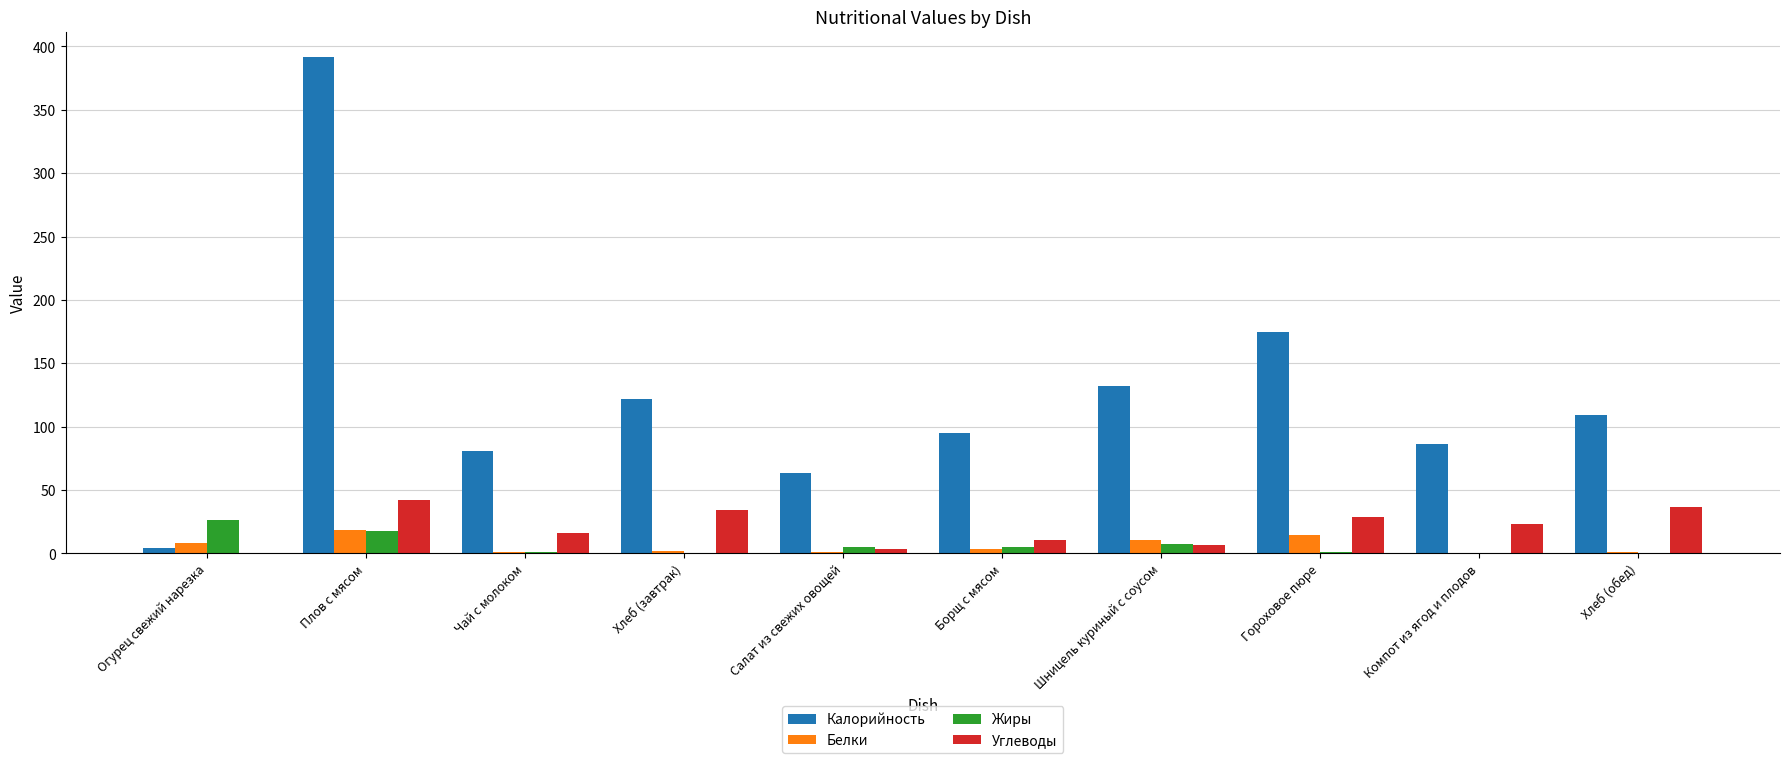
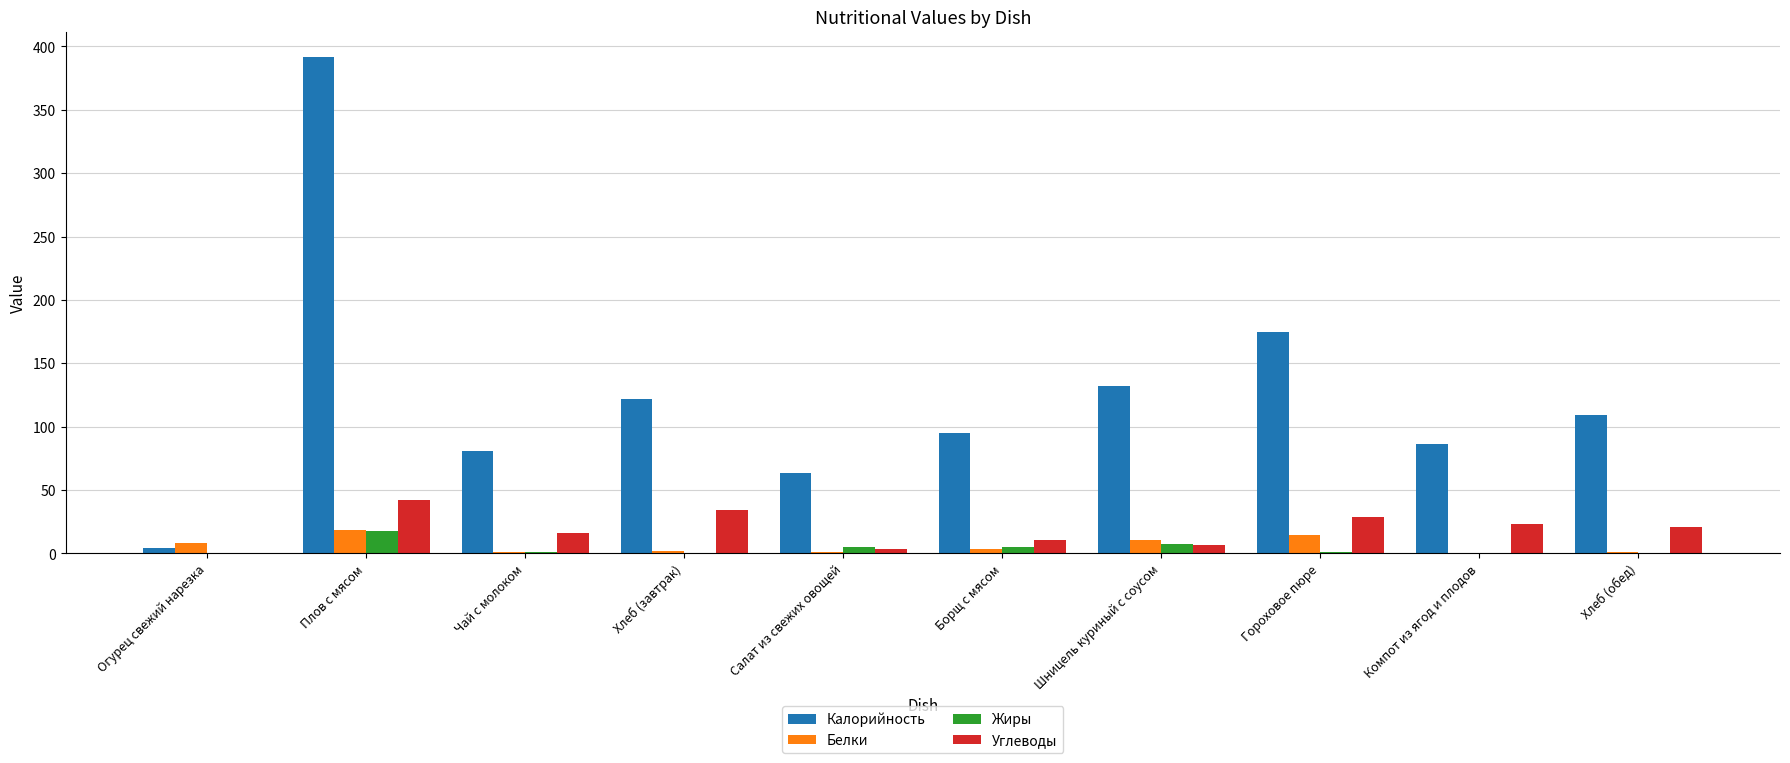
Жиры, Огурец свежий нарезка: 26 -> 0
Углеводы, Хлеб (обед): 36 -> 21
